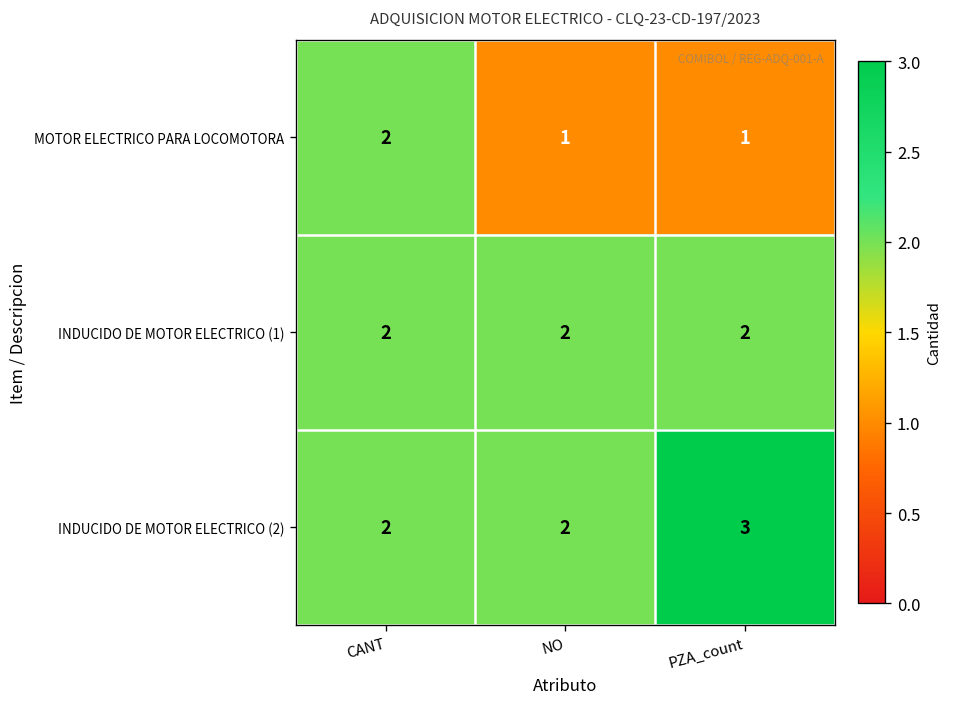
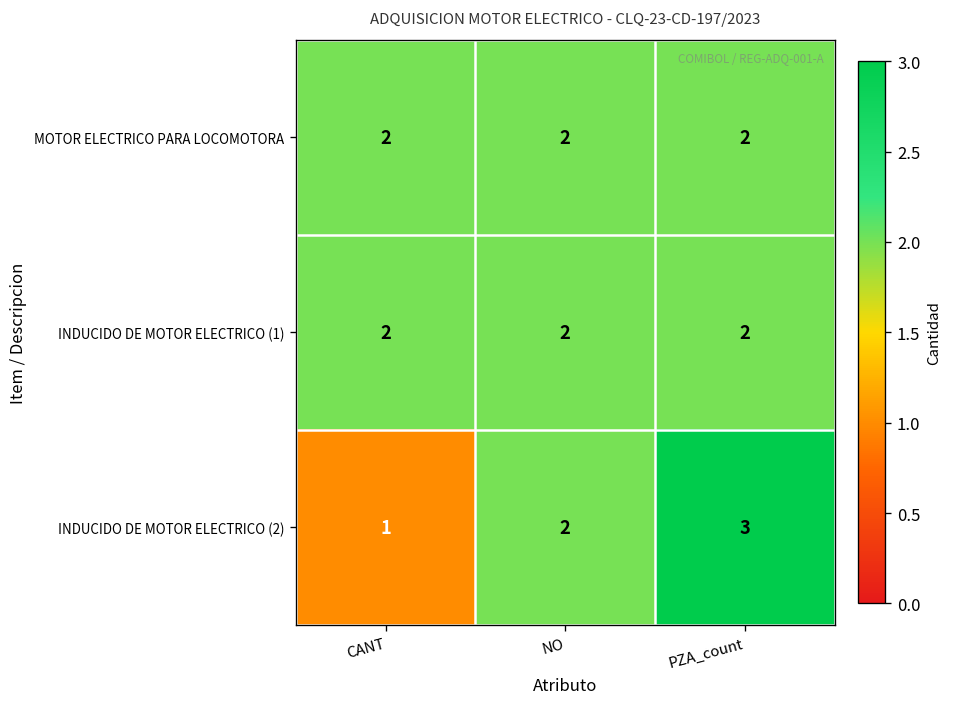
MOTOR ELECTRICO PARA LOCOMOTORA, NO: 1 -> 2
MOTOR ELECTRICO PARA LOCOMOTORA, PZA_count: 1 -> 2
INDUCIDO DE MOTOR ELECTRICO (2), CANT: 2 -> 1
